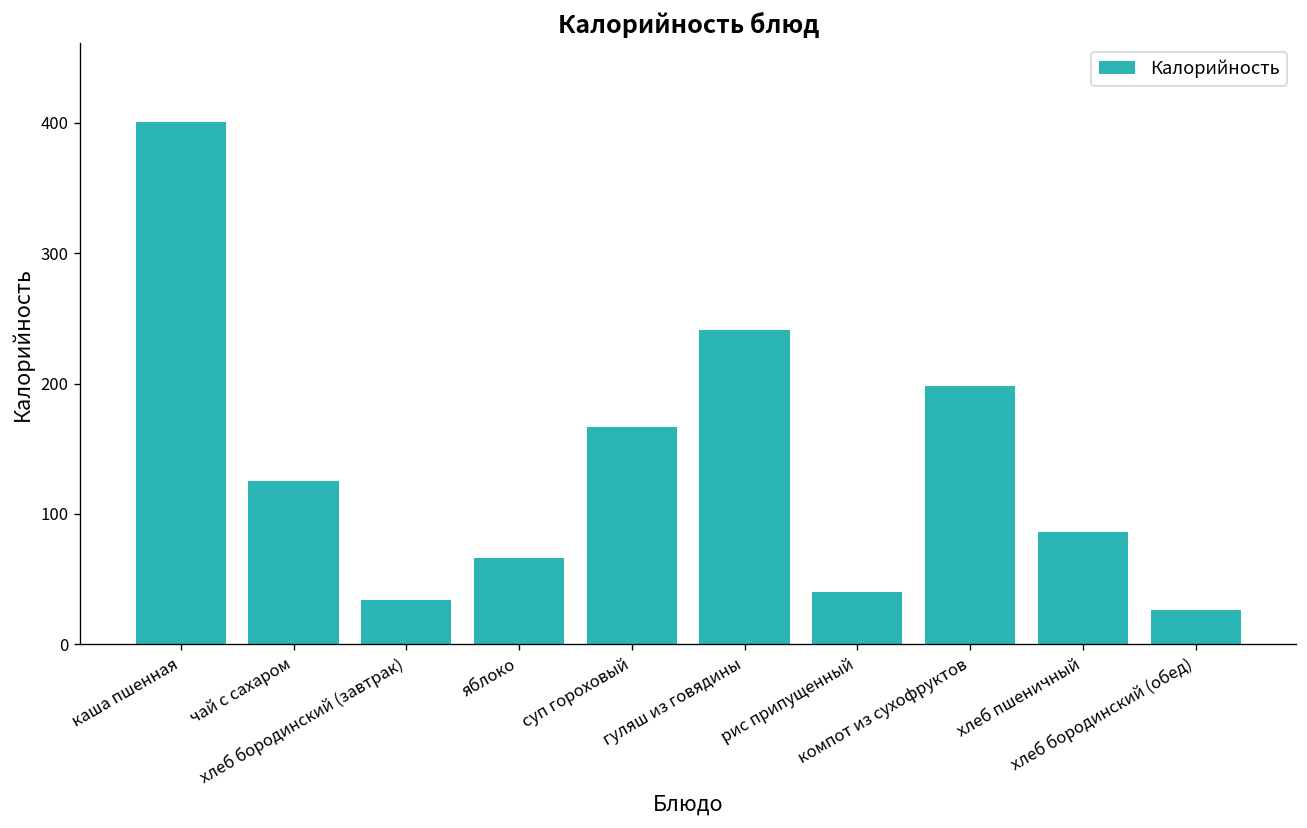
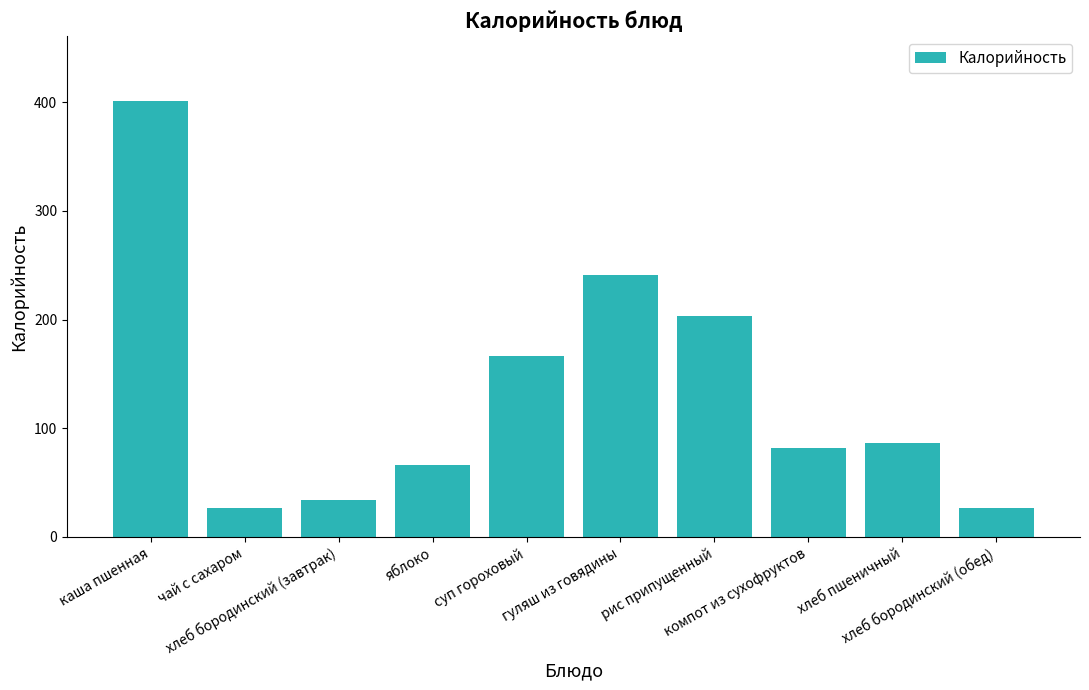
чай с сахаром: 125 -> 27
рис припущенный: 40 -> 204
компот из сухофруктов: 198 -> 82
